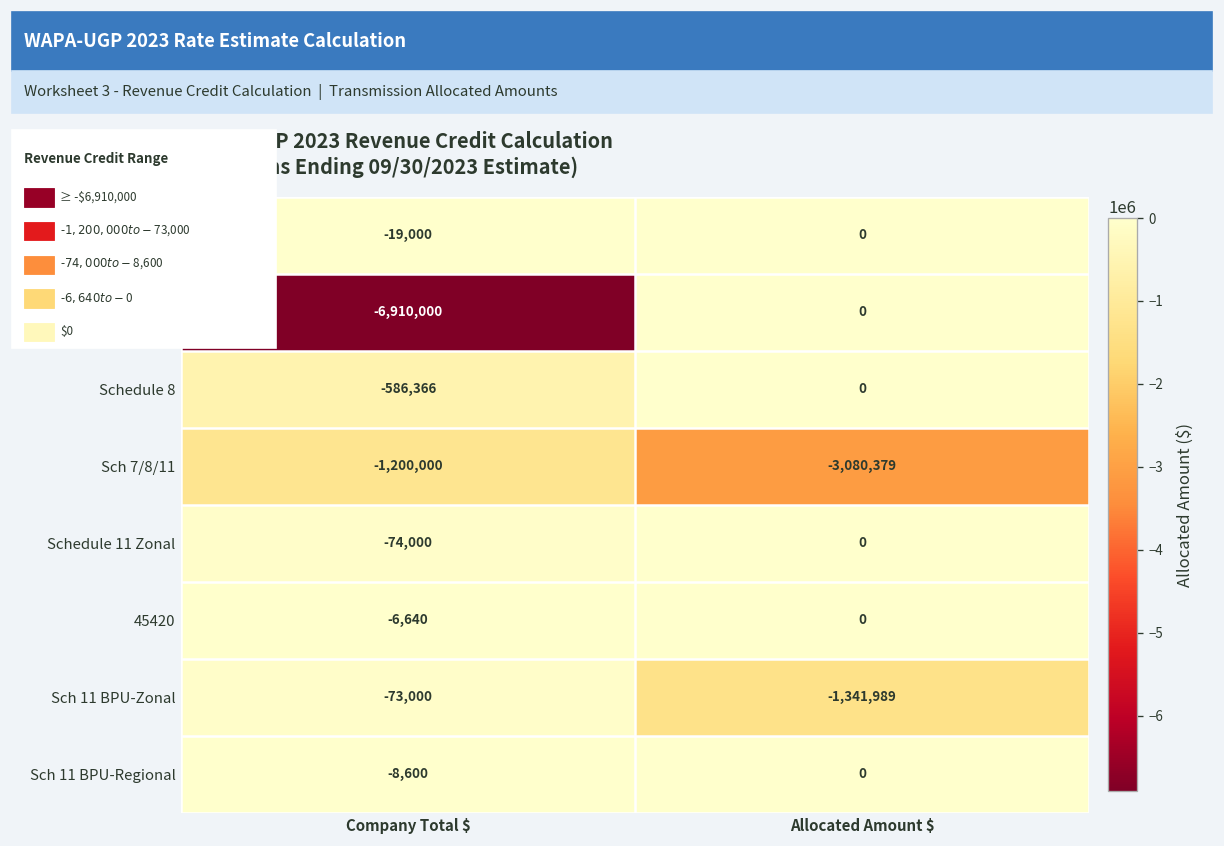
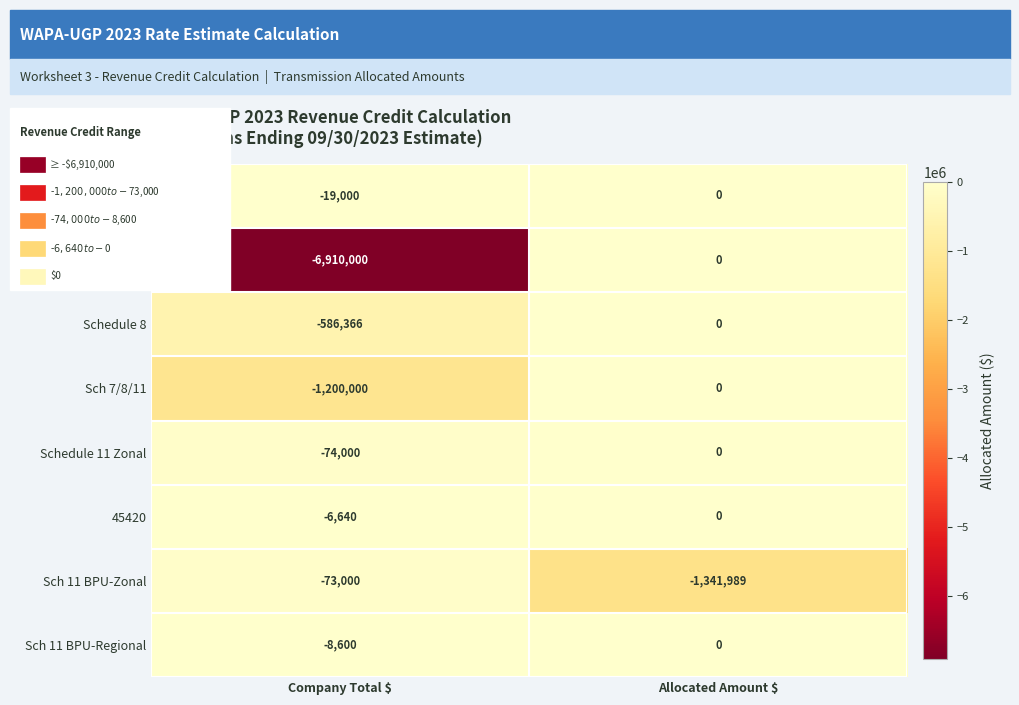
Sch 7/8/11, Allocated Amount $: -3,080,379 -> 0
